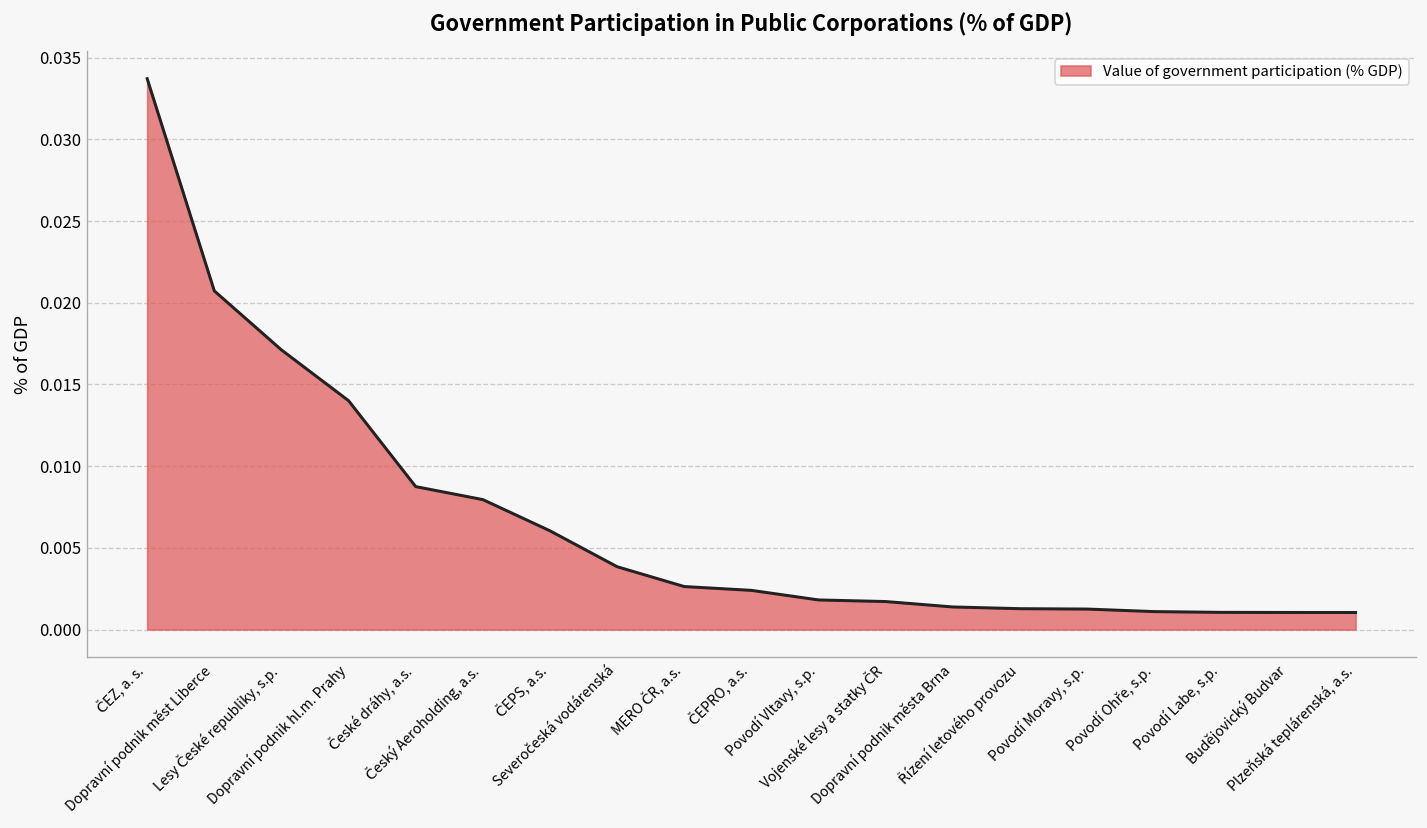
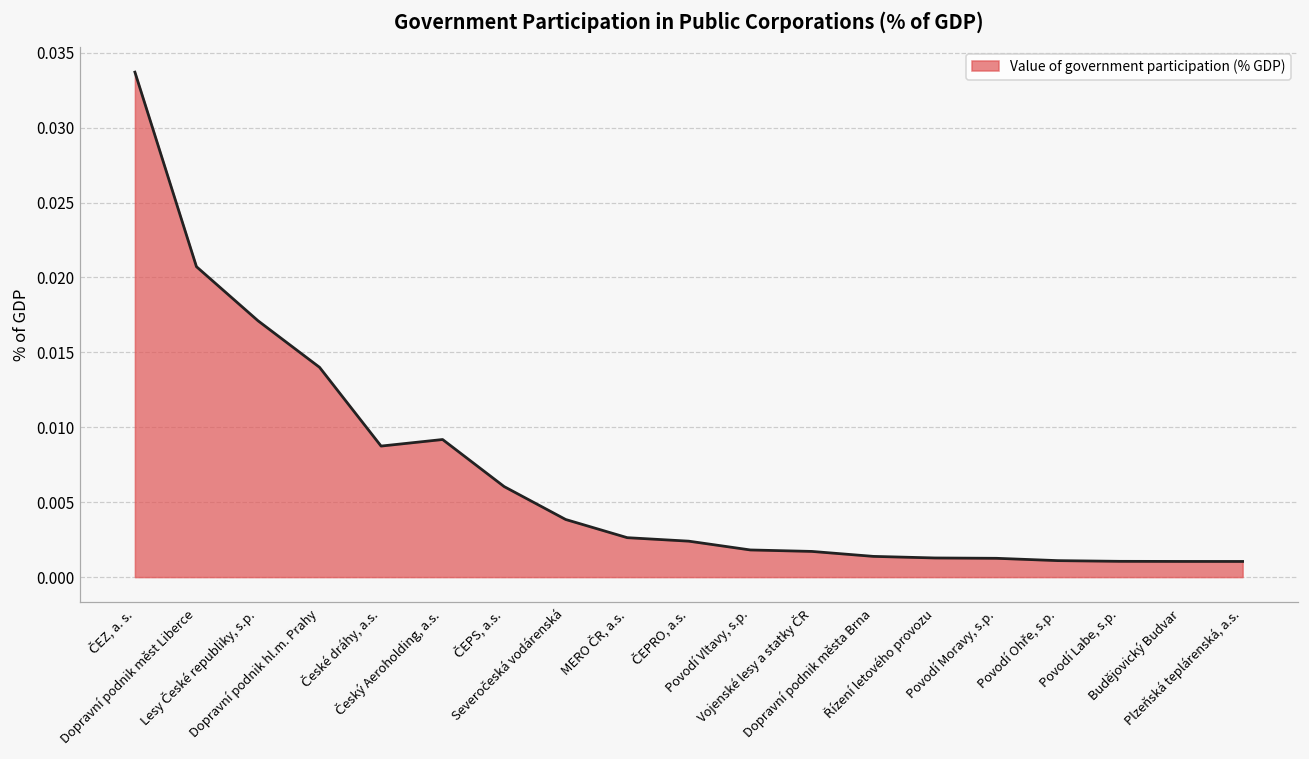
Český Aeroholding, a.s.: 0.0080 -> 0.0092
